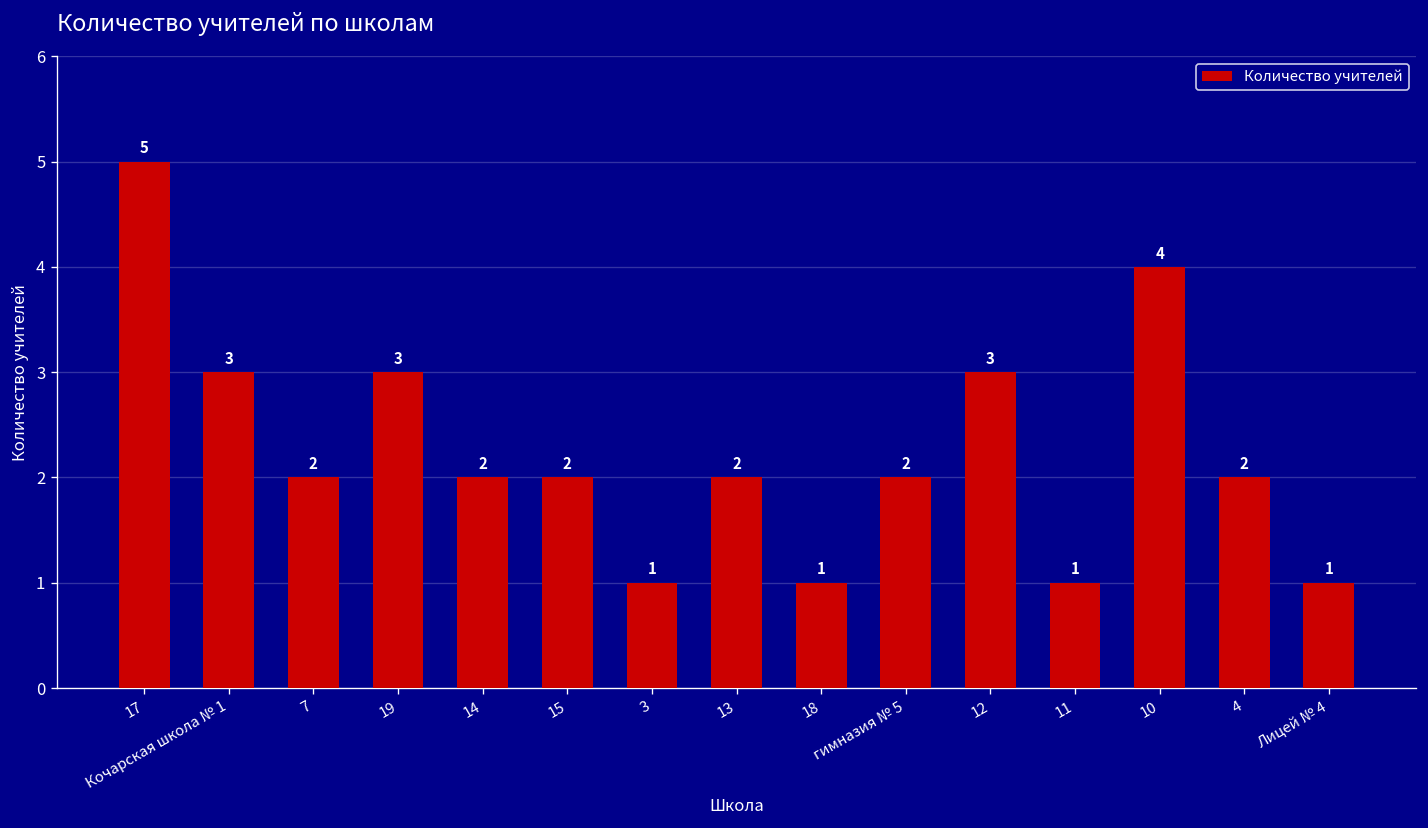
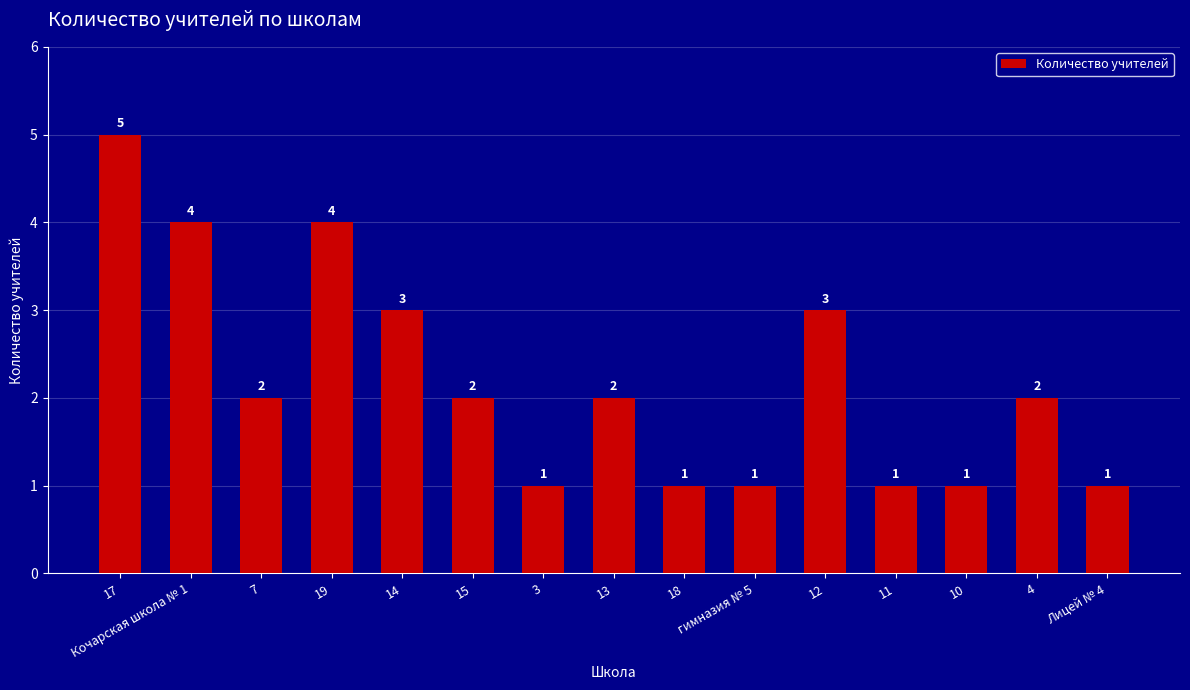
Кочарская школа № 1: 3 -> 4
19: 3 -> 4
14: 2 -> 3
гимназия № 5: 2 -> 1
10: 4 -> 1
